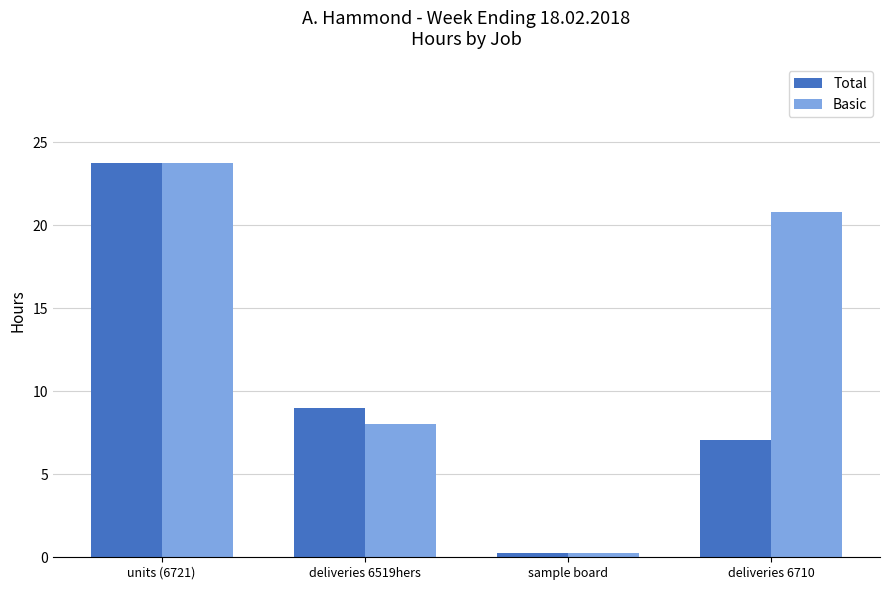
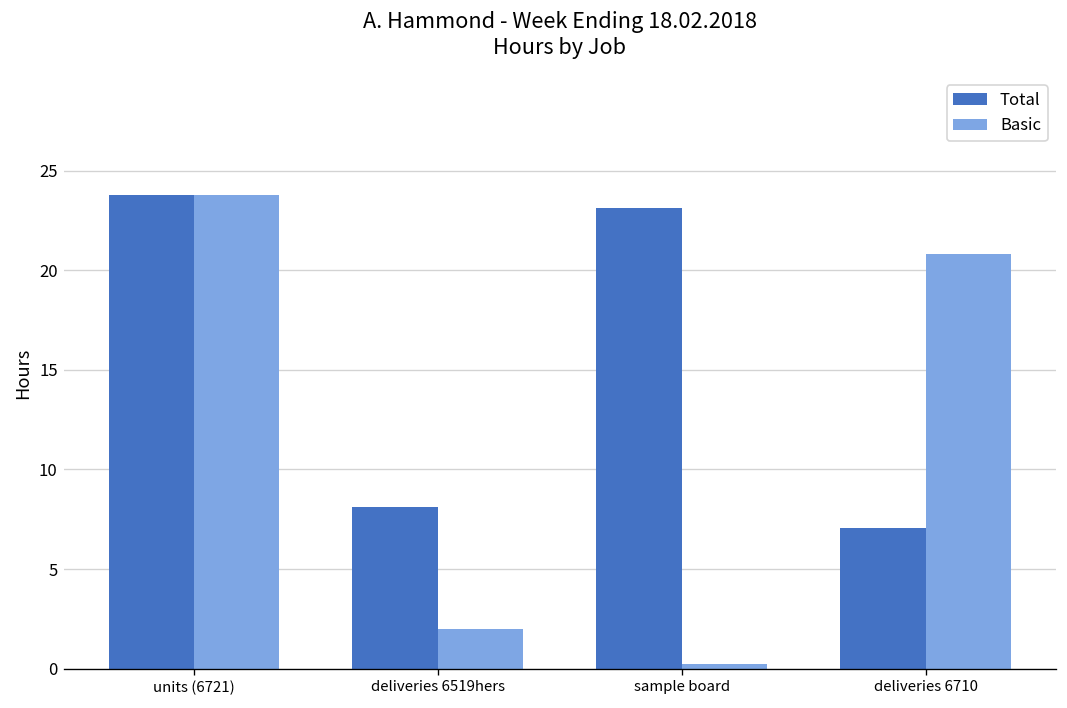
Total, deliveries 6519hers: 9.0 -> 8.1
Basic, deliveries 6519hers: 8 -> 2
Total, sample board: 0.3 -> 23.1
